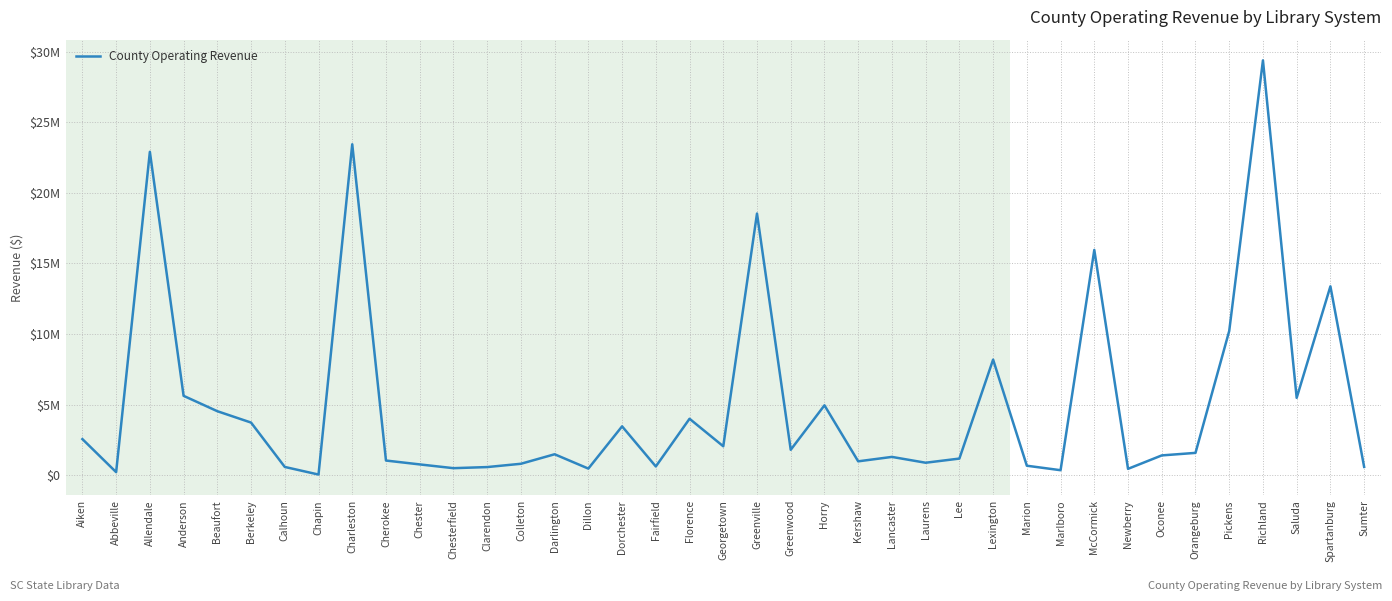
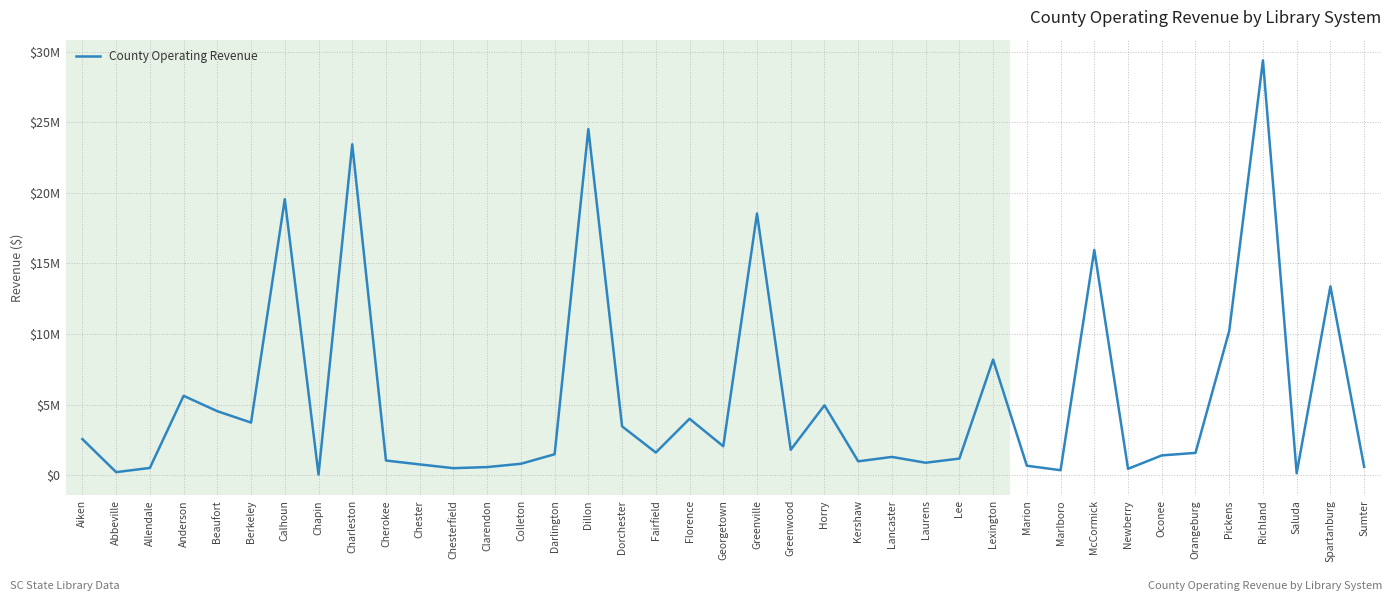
Allendale: $22900000 -> $500000
Calhoun: $600000 -> $19600000
Dillon: $500000 -> $24500000
Fairfield: $600000 -> $1600000
Saluda: $5500000 -> $100000
